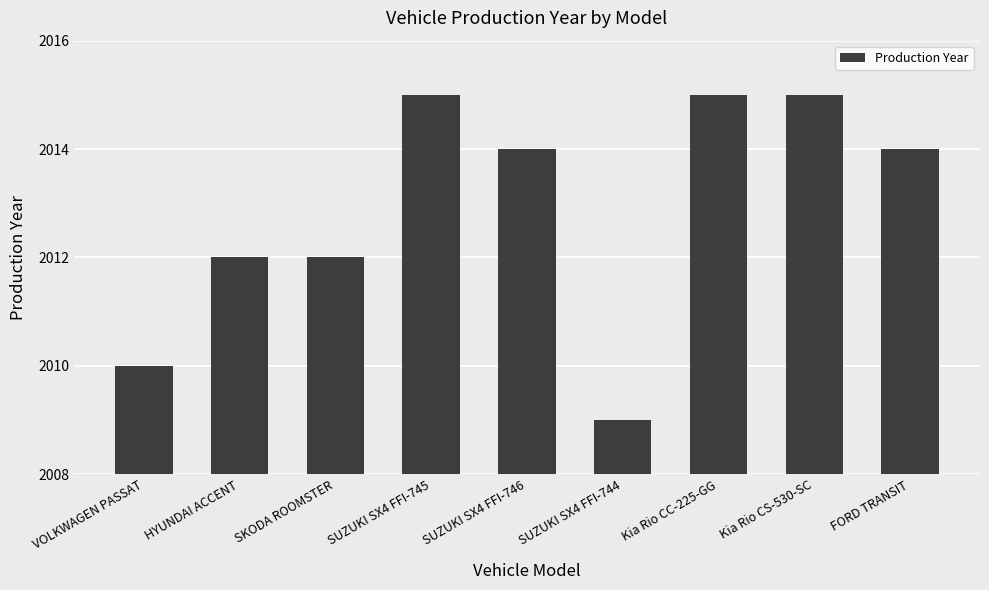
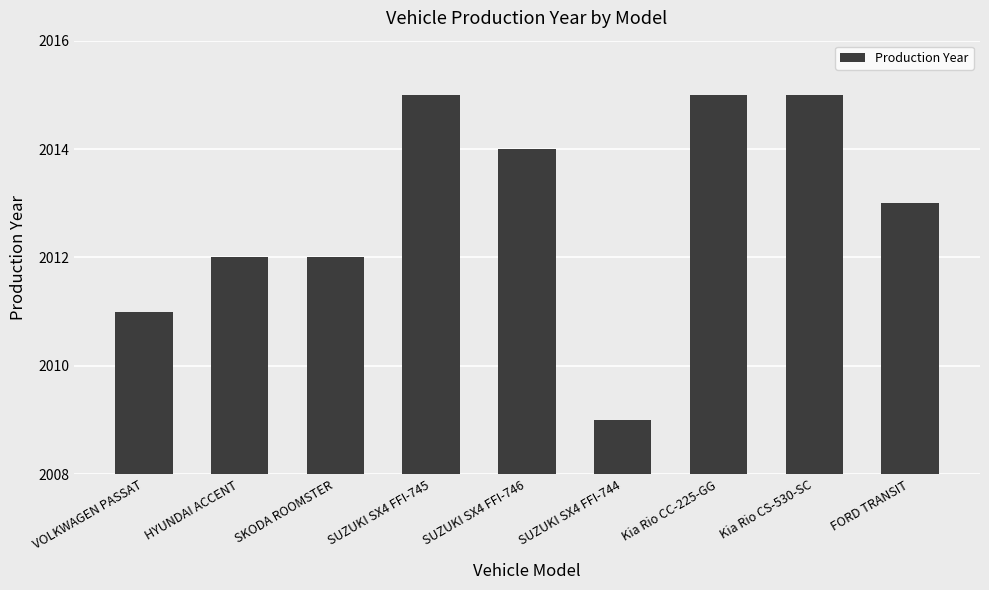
VOLKWAGEN PASSAT: 2010 -> 2011
FORD TRANSIT: 2014 -> 2013
